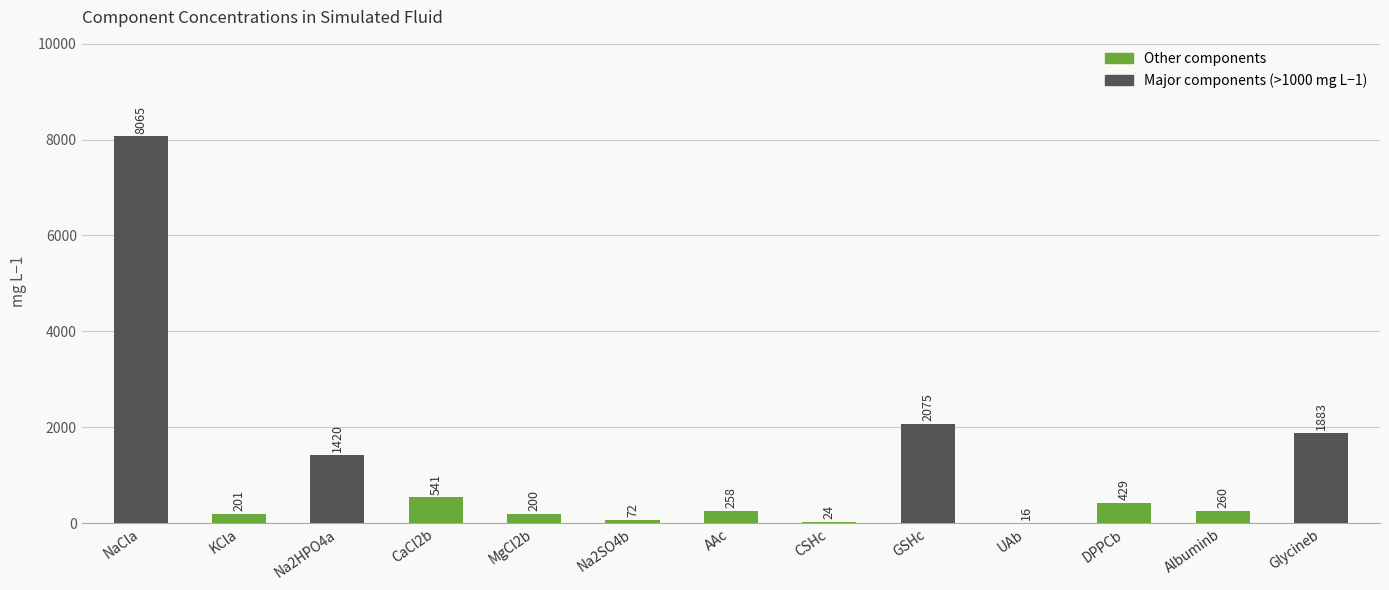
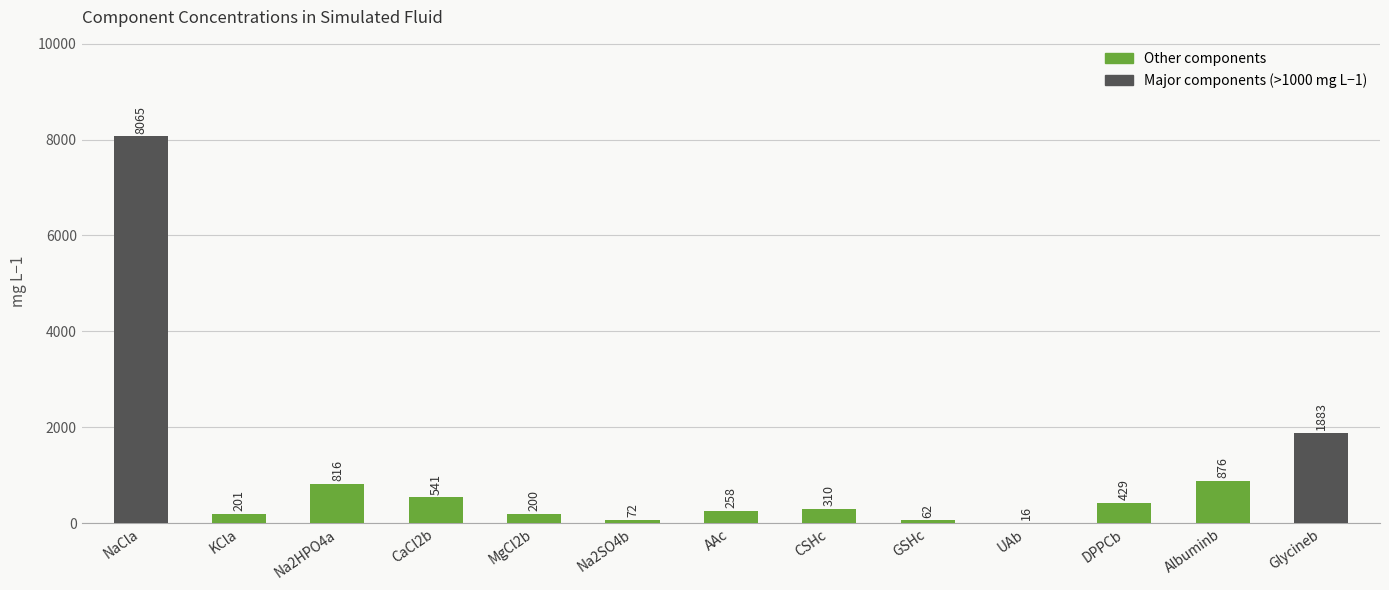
Na2HPO4a: 1420 -> 816
CSHc: 24 -> 310
GSHc: 2075 -> 62
Albuminb: 260 -> 876
